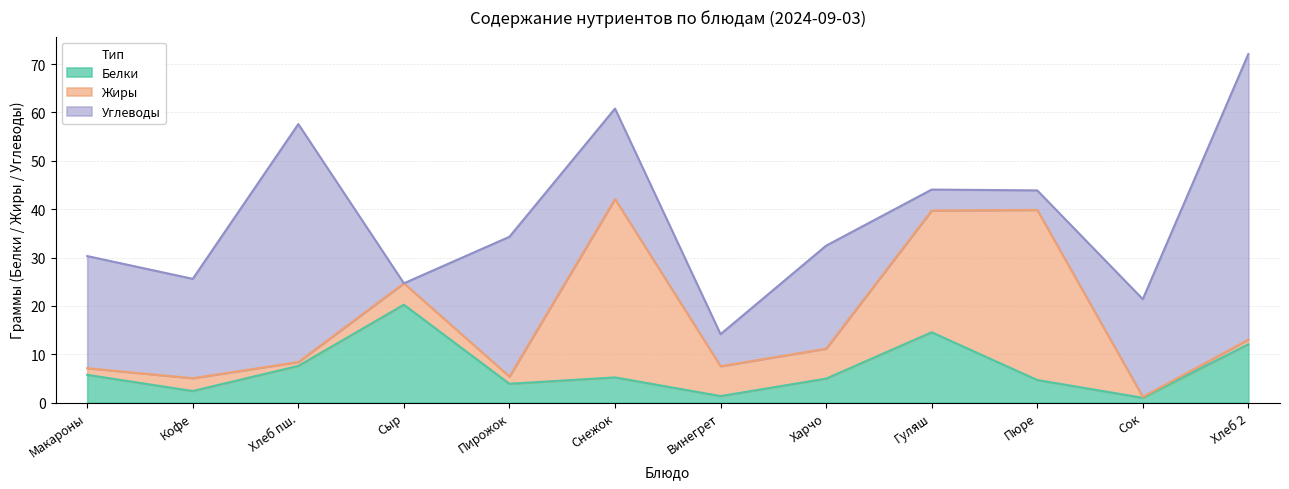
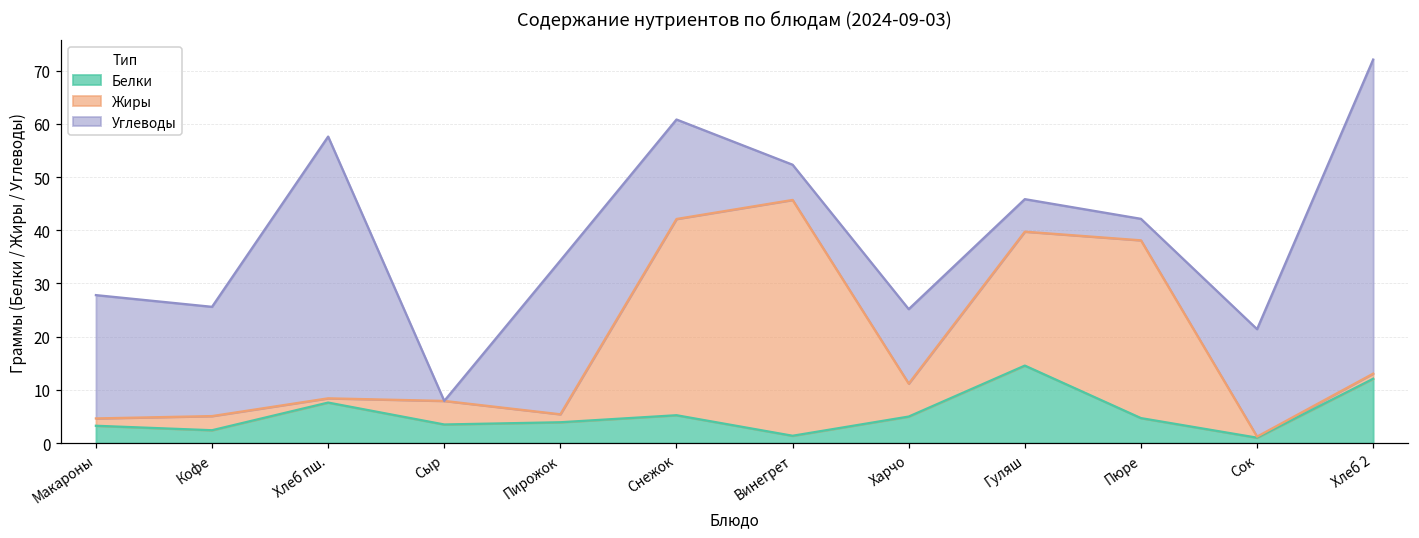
Белки, Макароны: 6 -> 3
Белки, Сыр: 20 -> 3
Жиры, Винегрет: 6 -> 44
Углеводы, Харчо: 21 -> 14
Углеводы, Гуляш: 4 -> 6
Жиры, Пюре: 35 -> 33
